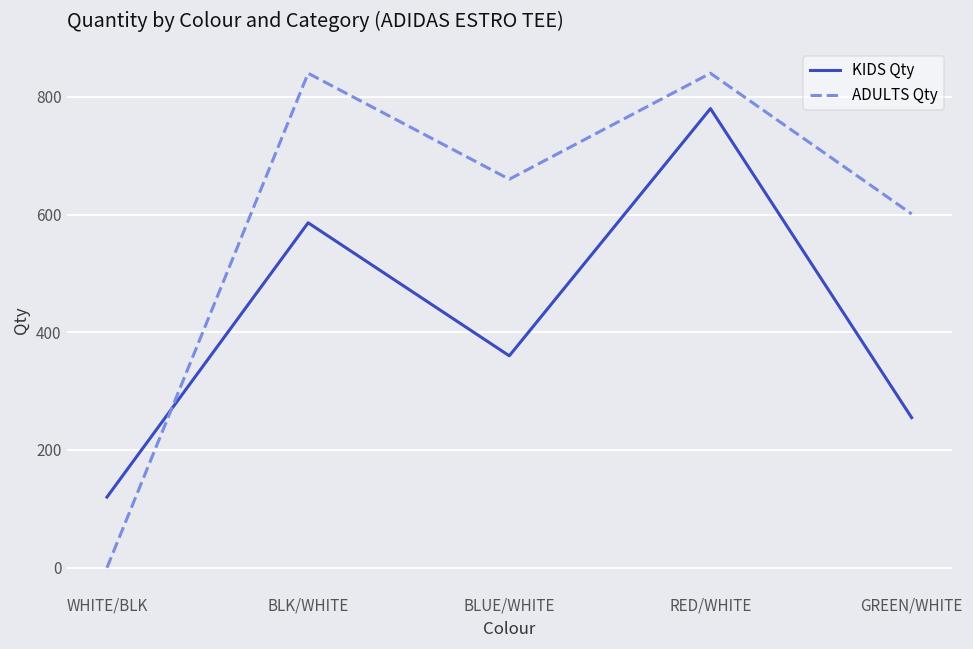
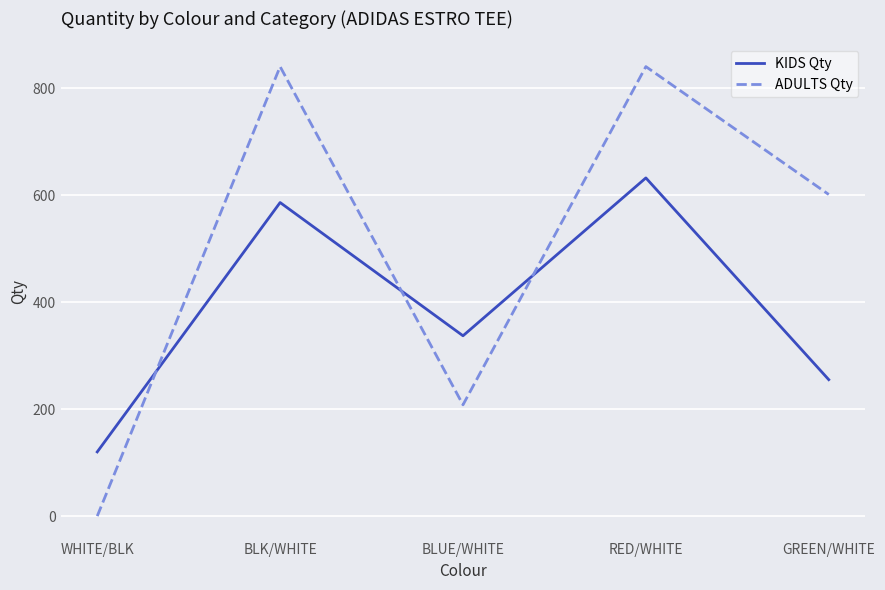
KIDS Qty, BLUE/WHITE: 360 -> 340
ADULTS Qty, BLUE/WHITE: 660 -> 210
KIDS Qty, RED/WHITE: 780 -> 630
